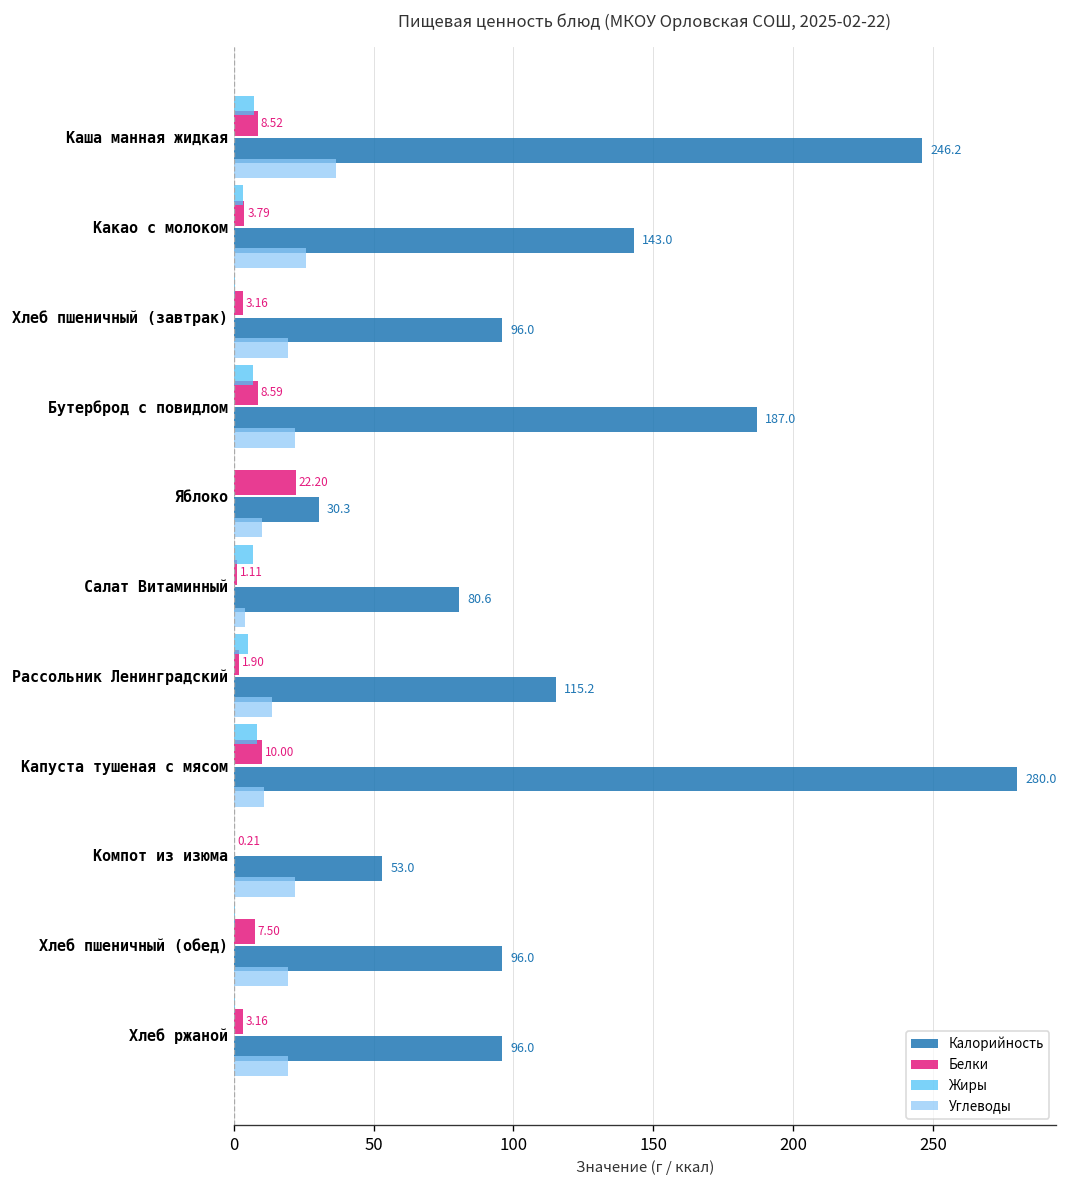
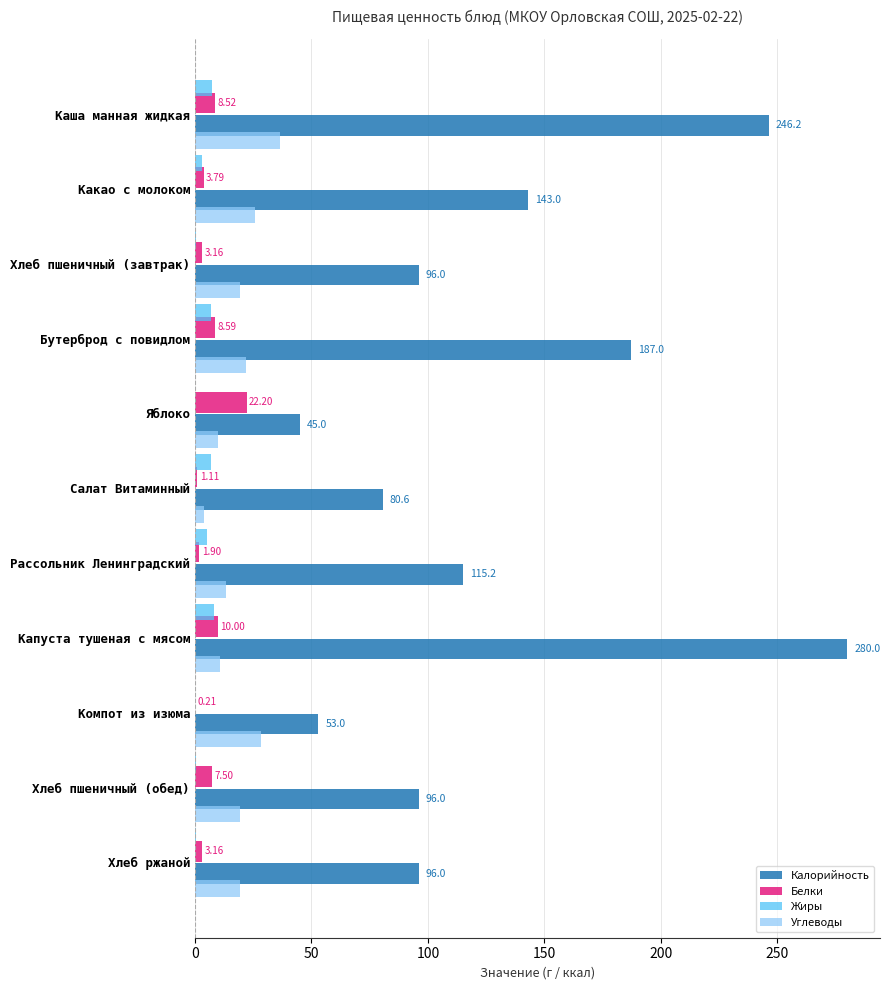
Калорийность, Яблоко: 30.3 -> 45.0
Углеводы, Компот из изюма: 22 -> 29
